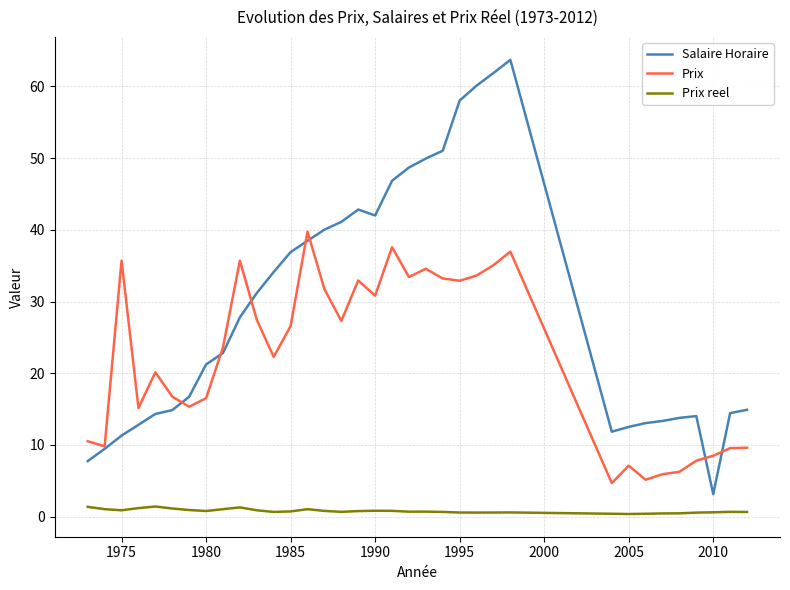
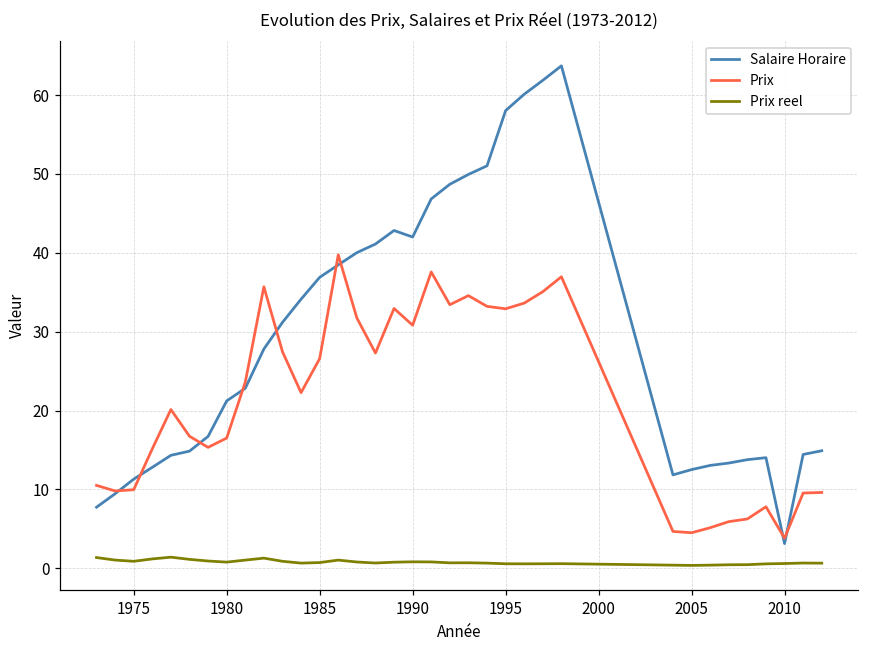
Prix, 1975: 36 -> 10
Prix, 2005: 7 -> 5
Prix, 2010: 8 -> 4
